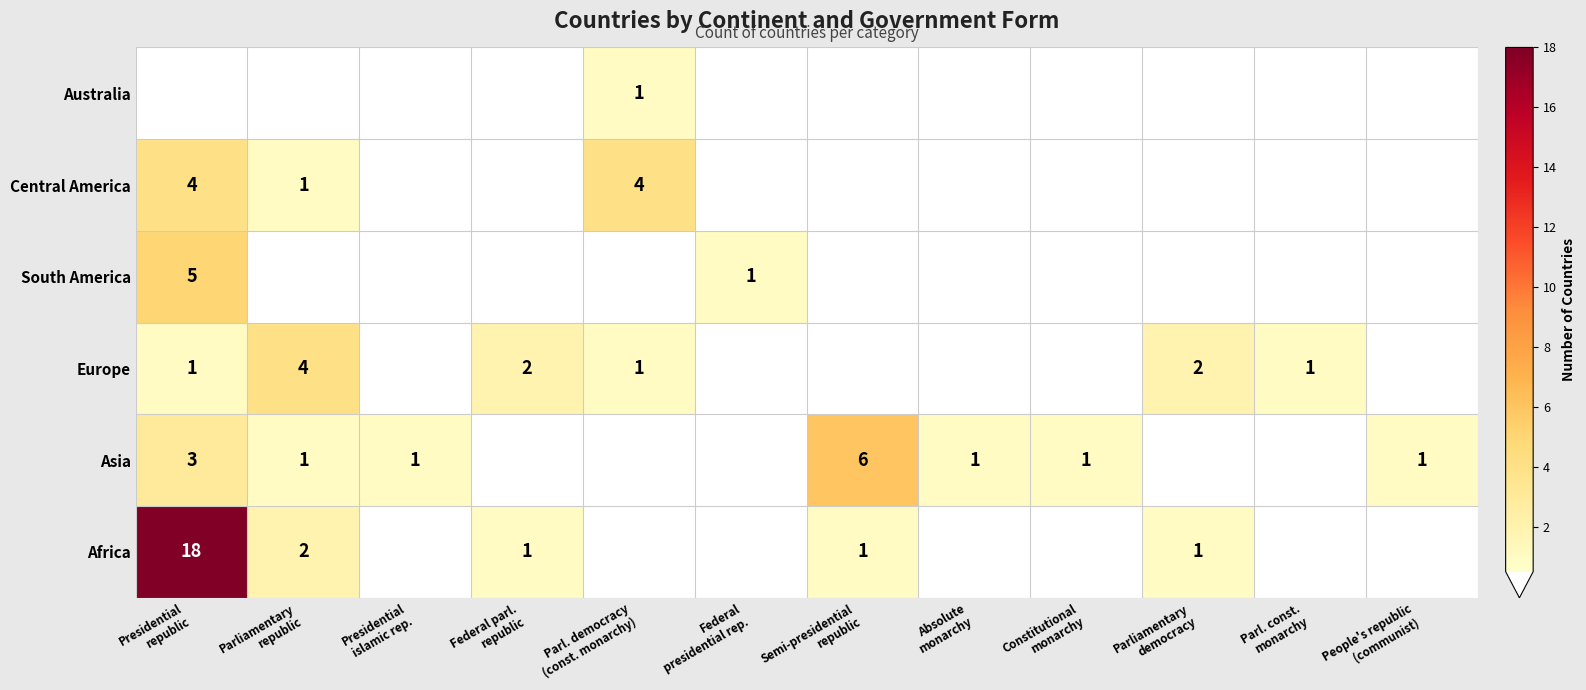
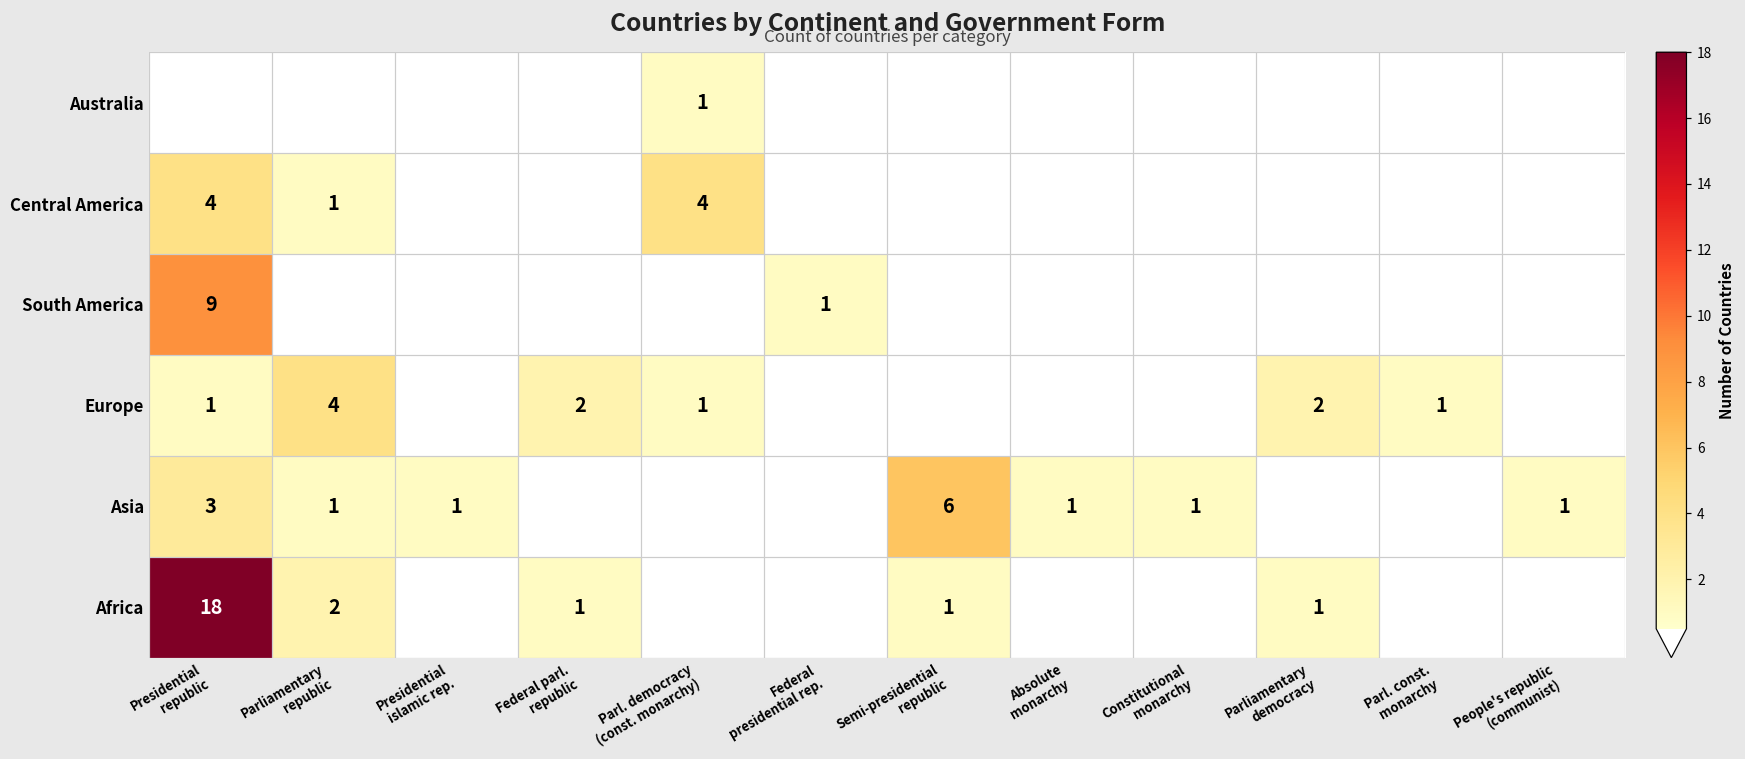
South America, Presidential republic: 5 -> 9
